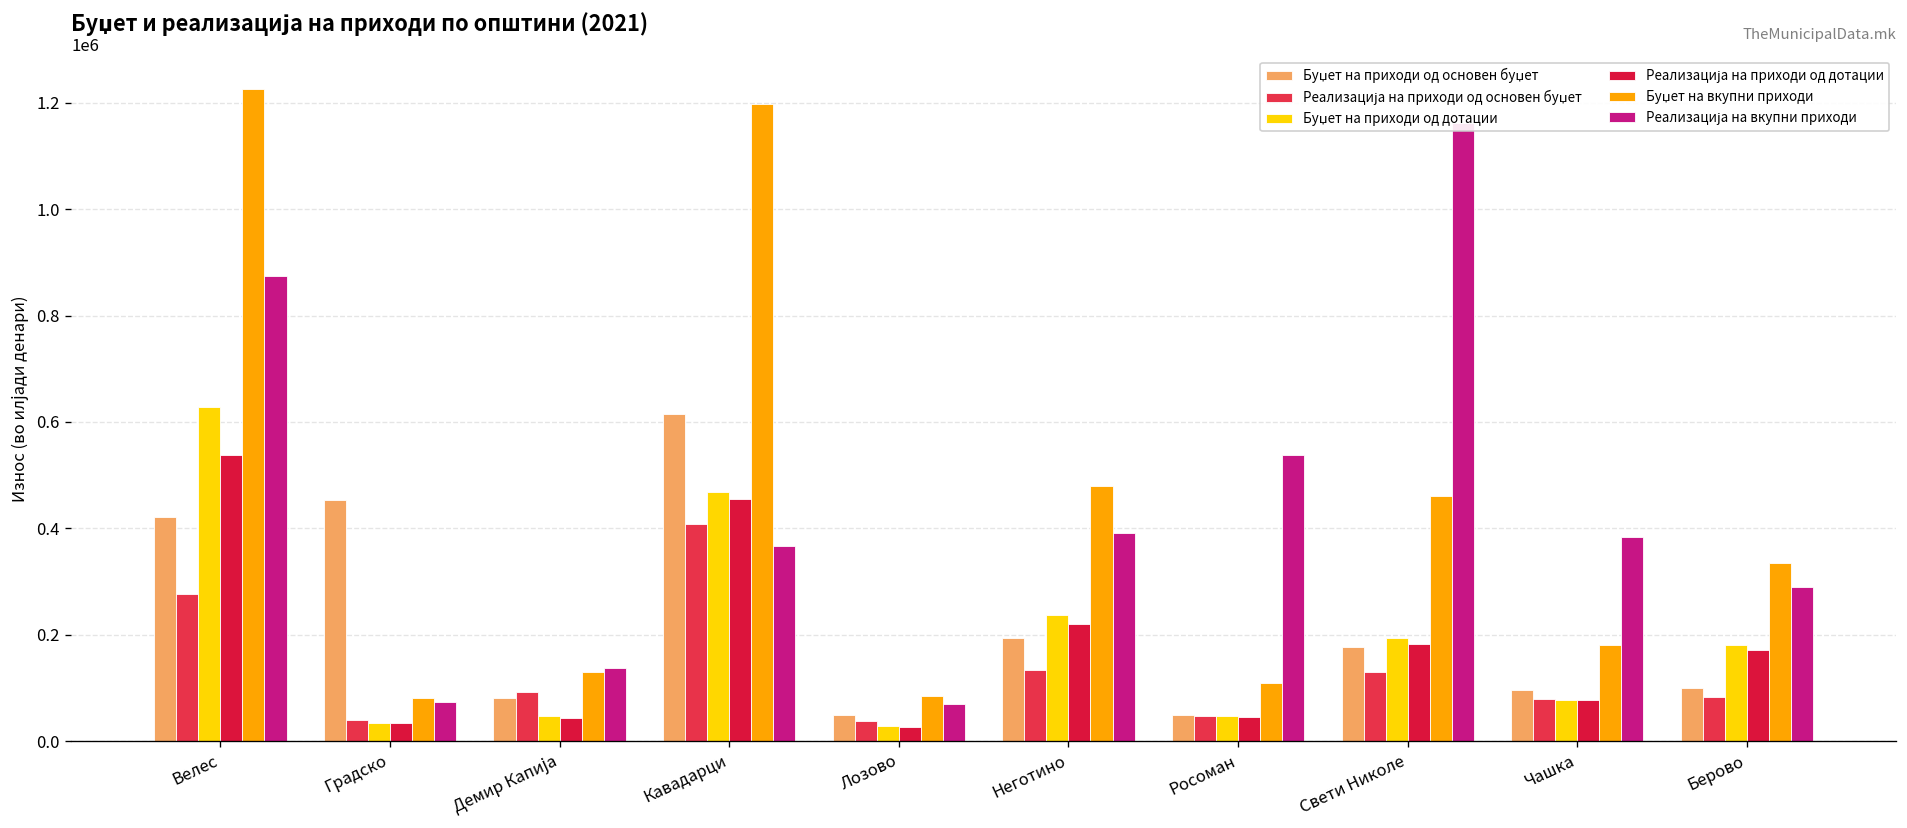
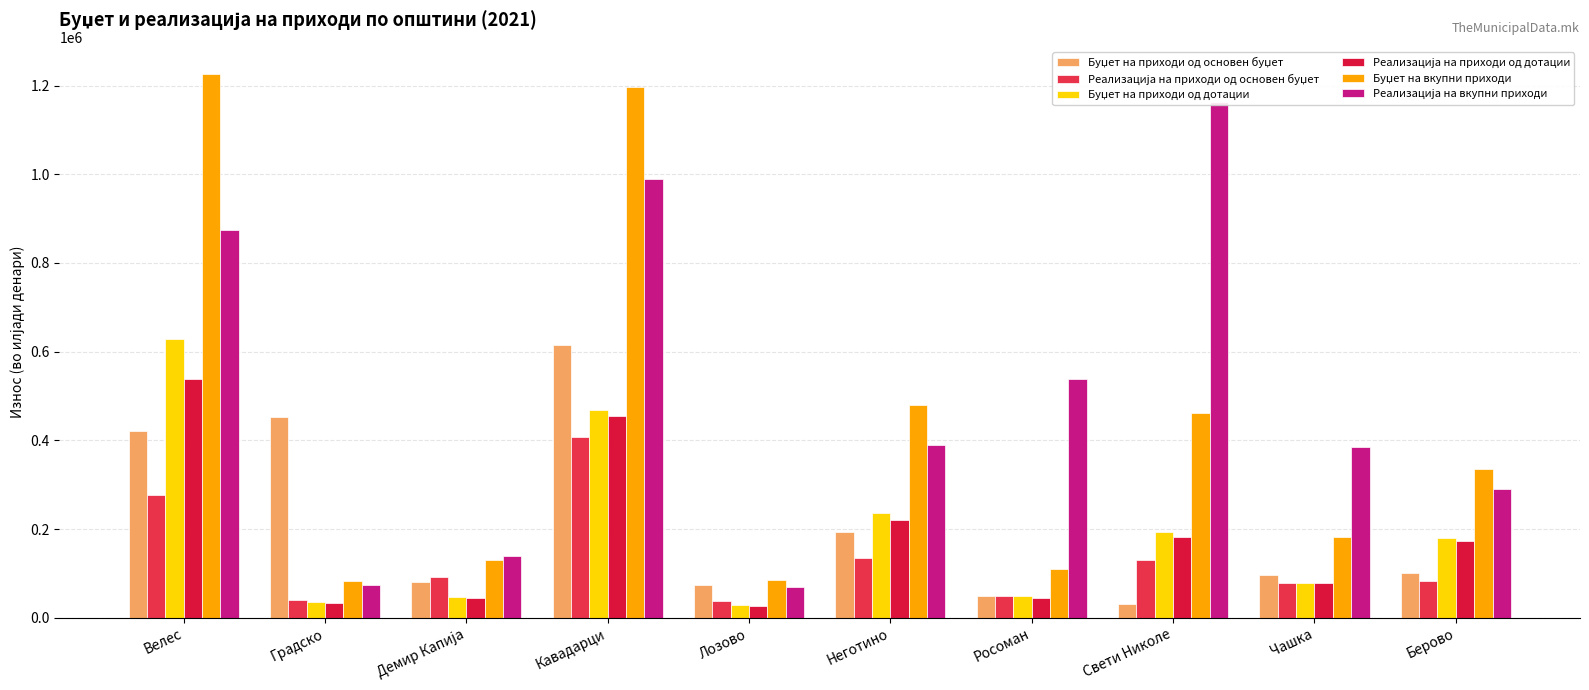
Реализација на вкупни приходи, Кавадарци: 370000 -> 990000
Буџет на приходи од основен буџет, Лозово: 50000 -> 70000
Буџет на приходи од основен буџет, Свети Николе: 180000 -> 30000
